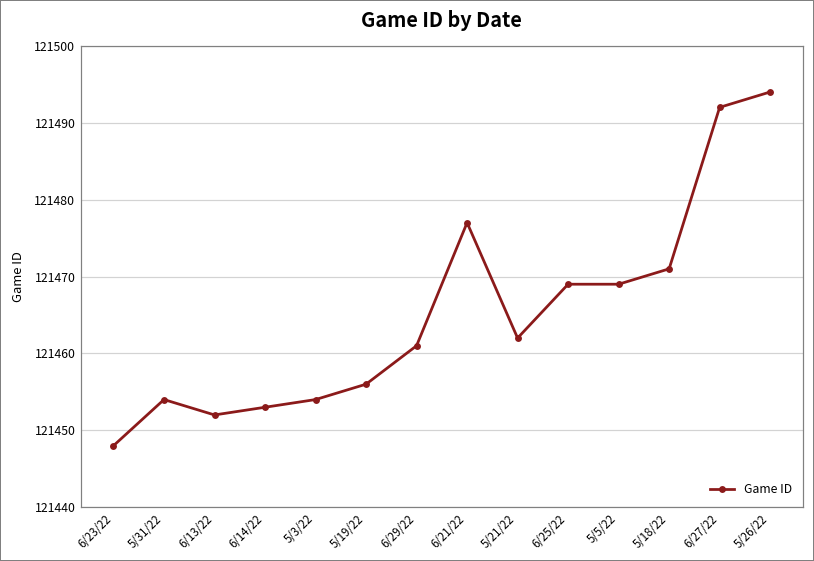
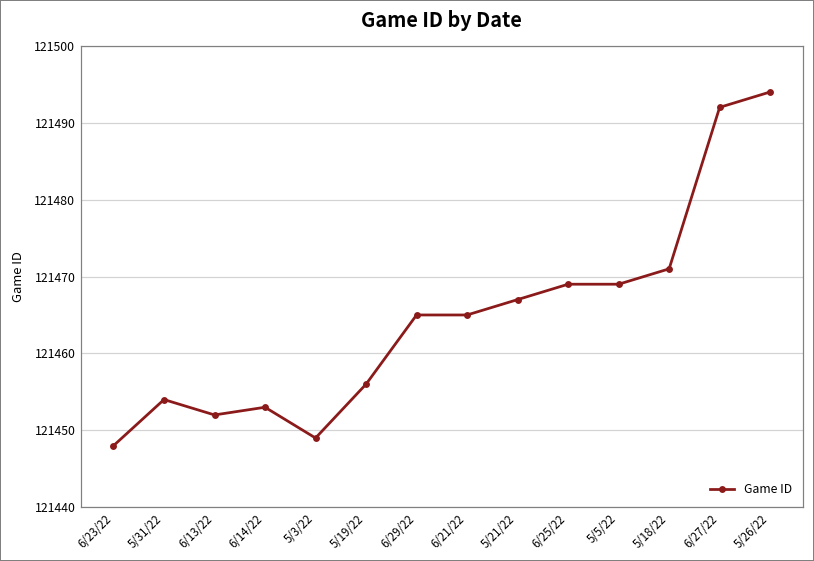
5/3/22: 121454 -> 121449
6/29/22: 121461 -> 121465
6/21/22: 121477 -> 121465
5/21/22: 121462 -> 121467
